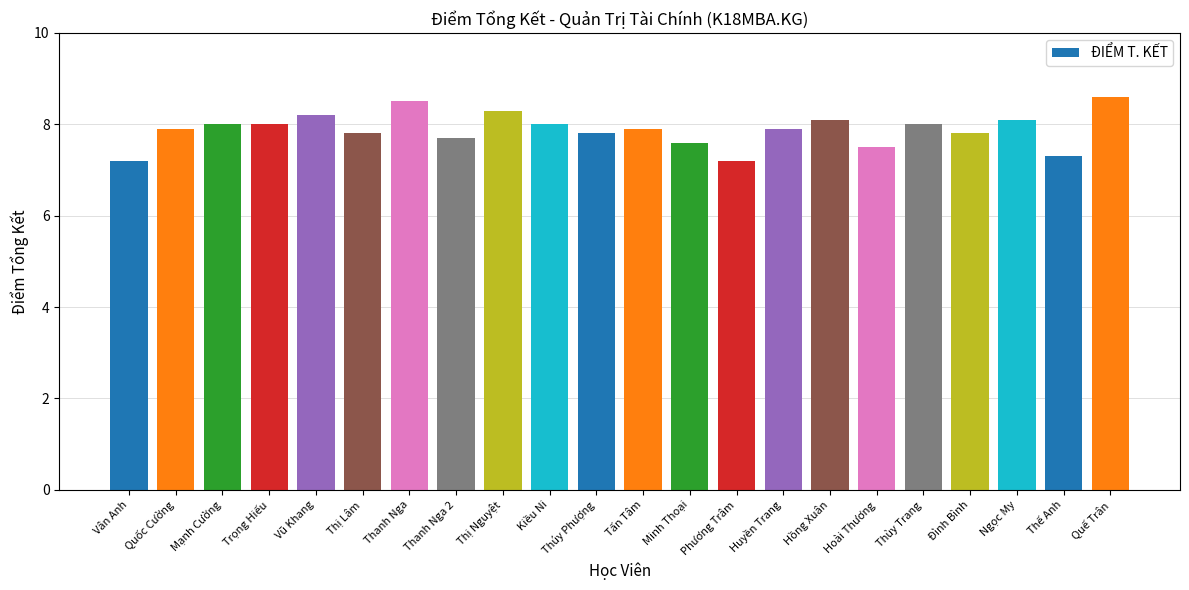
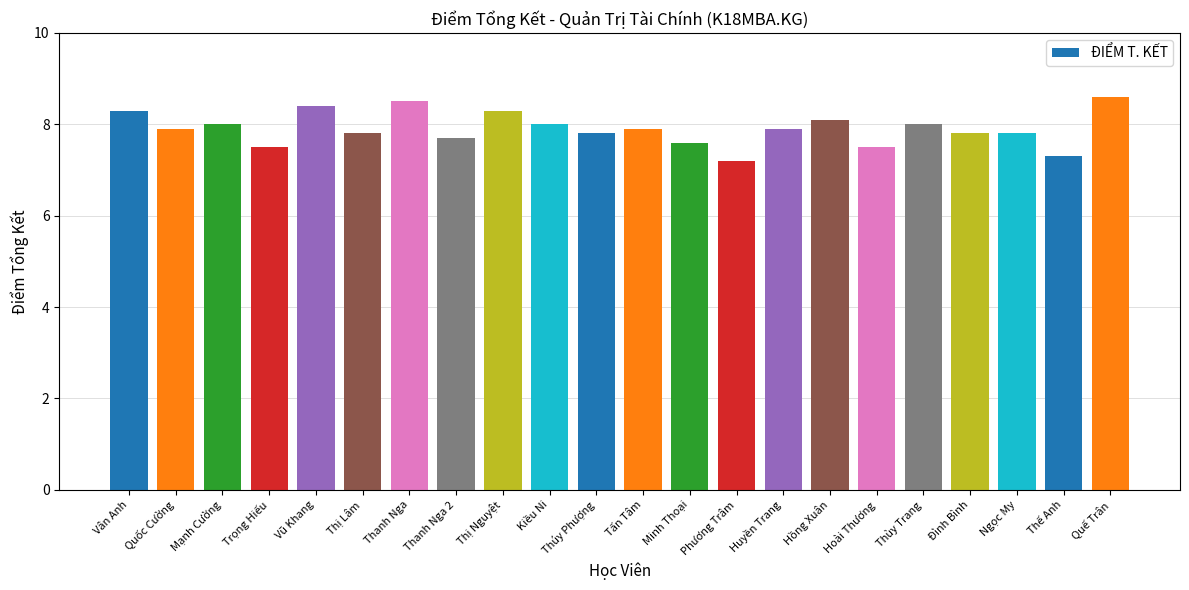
Vân Anh: 7.2 -> 8.3
Trọng Hiếu: 8.0 -> 7.5
Vũ Khang: 8.2 -> 8.4
Ngọc My: 8.1 -> 7.8
